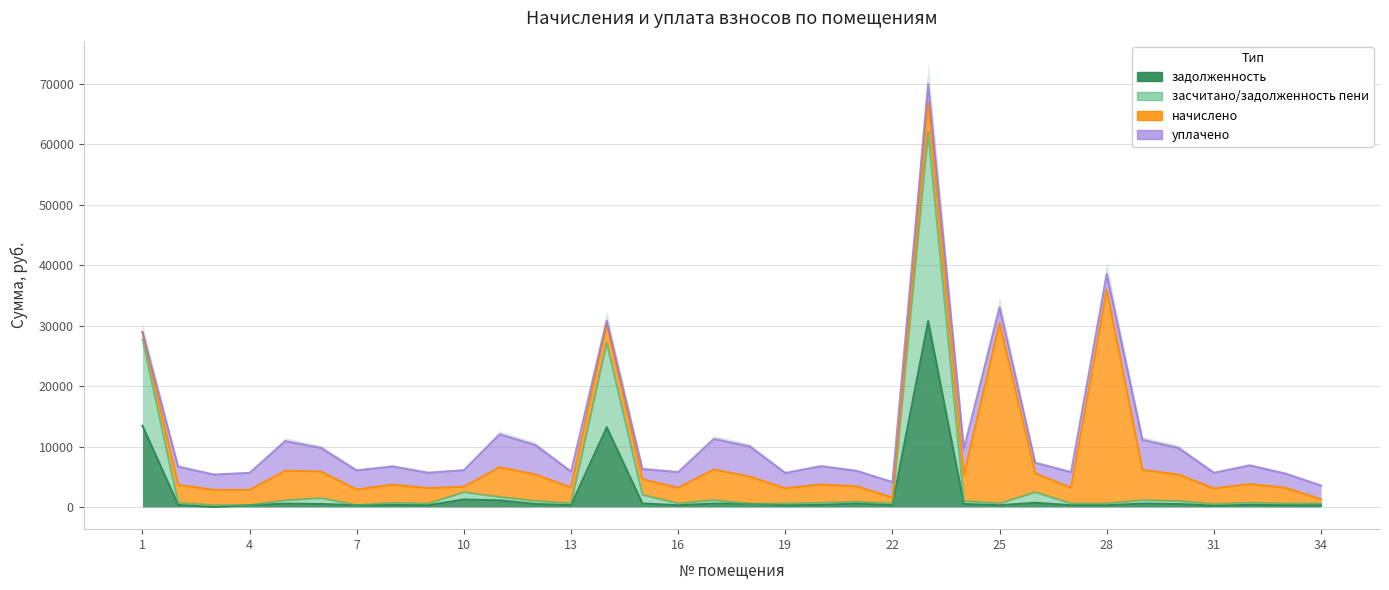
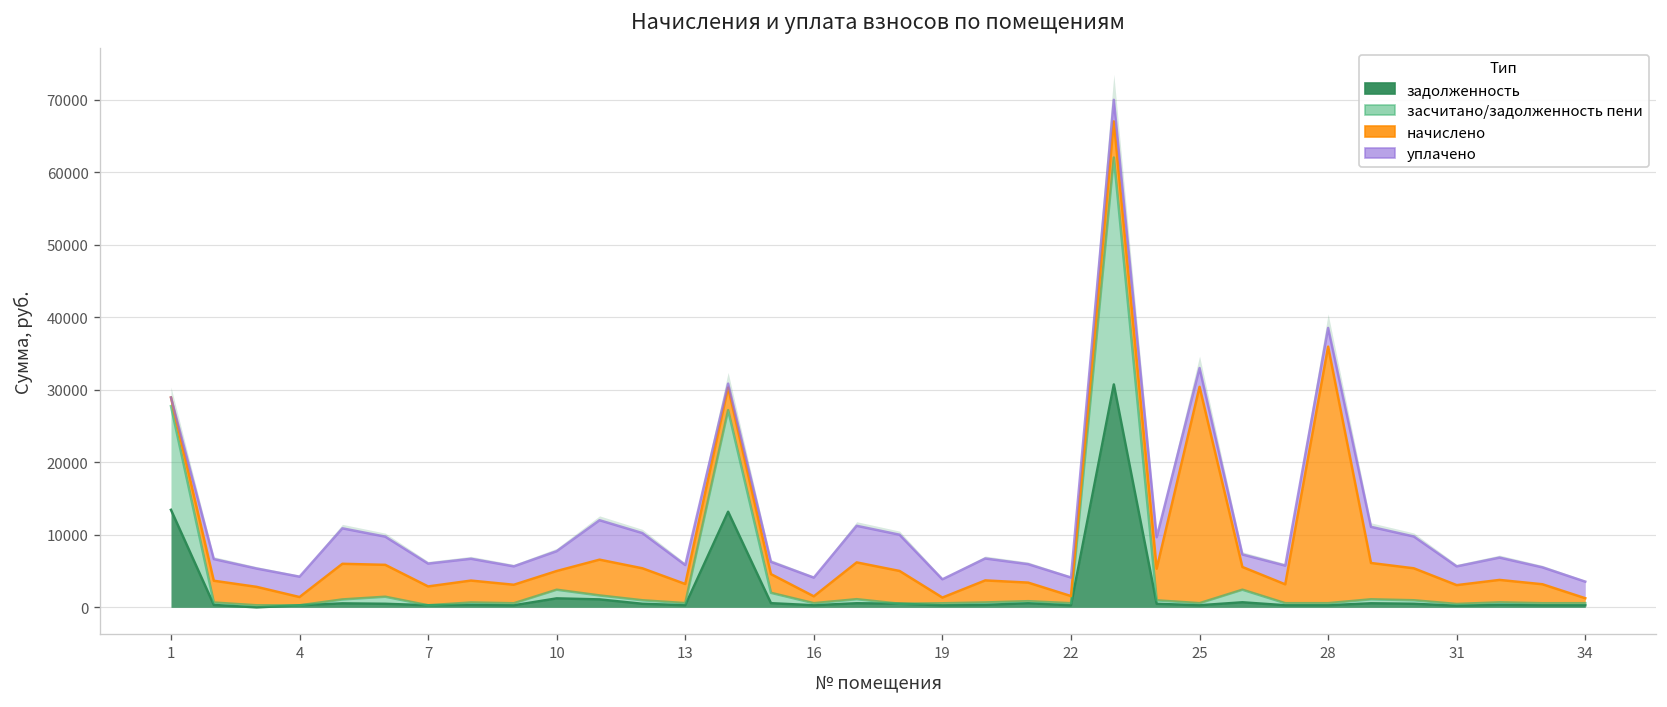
начислено, 4: 3000 -> 1000
начислено, 10: 1000 -> 3000
начислено, 16: 3000 -> 1000
начислено, 19: 3000 -> 1000
